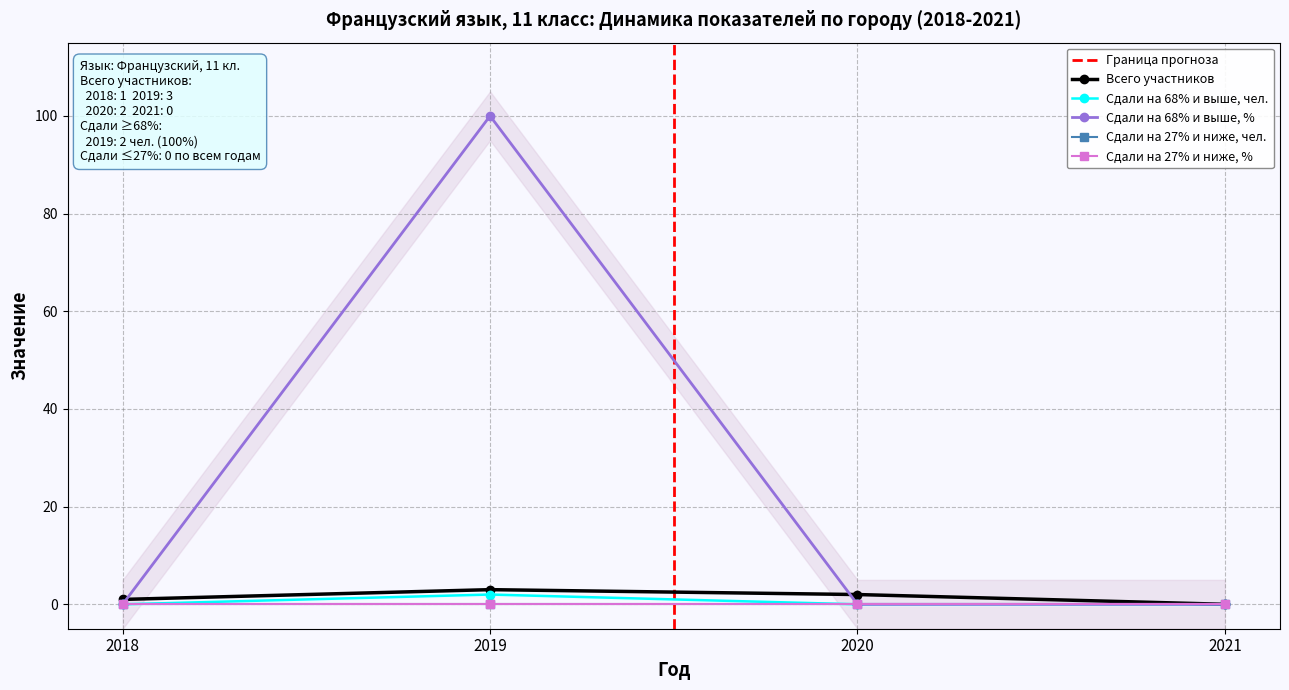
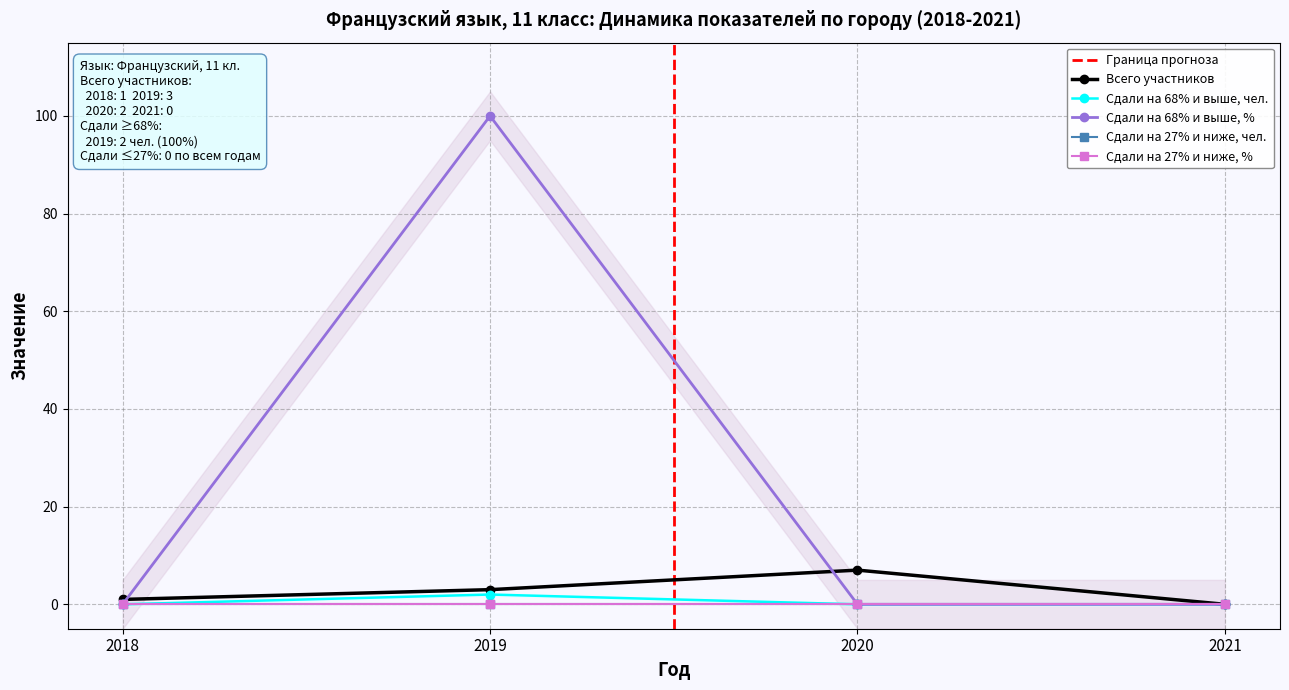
Всего участников, 2020: 2 -> 7
